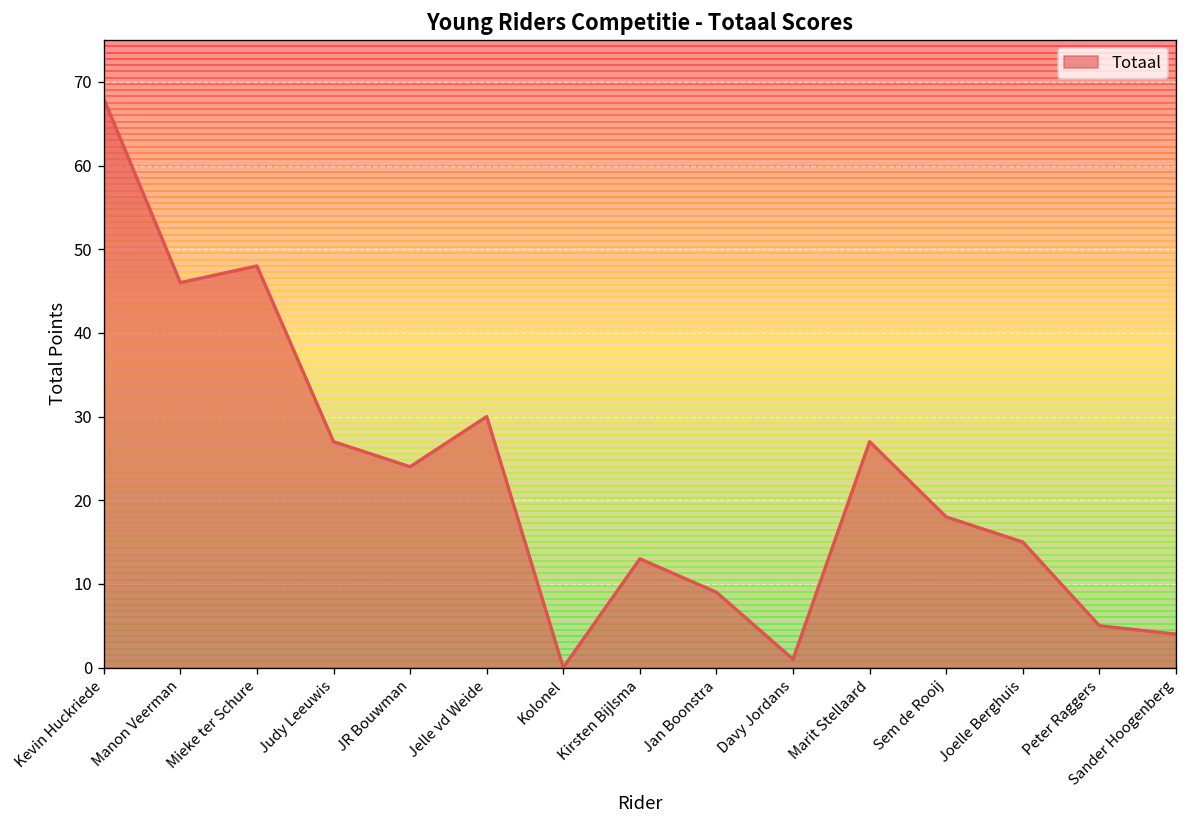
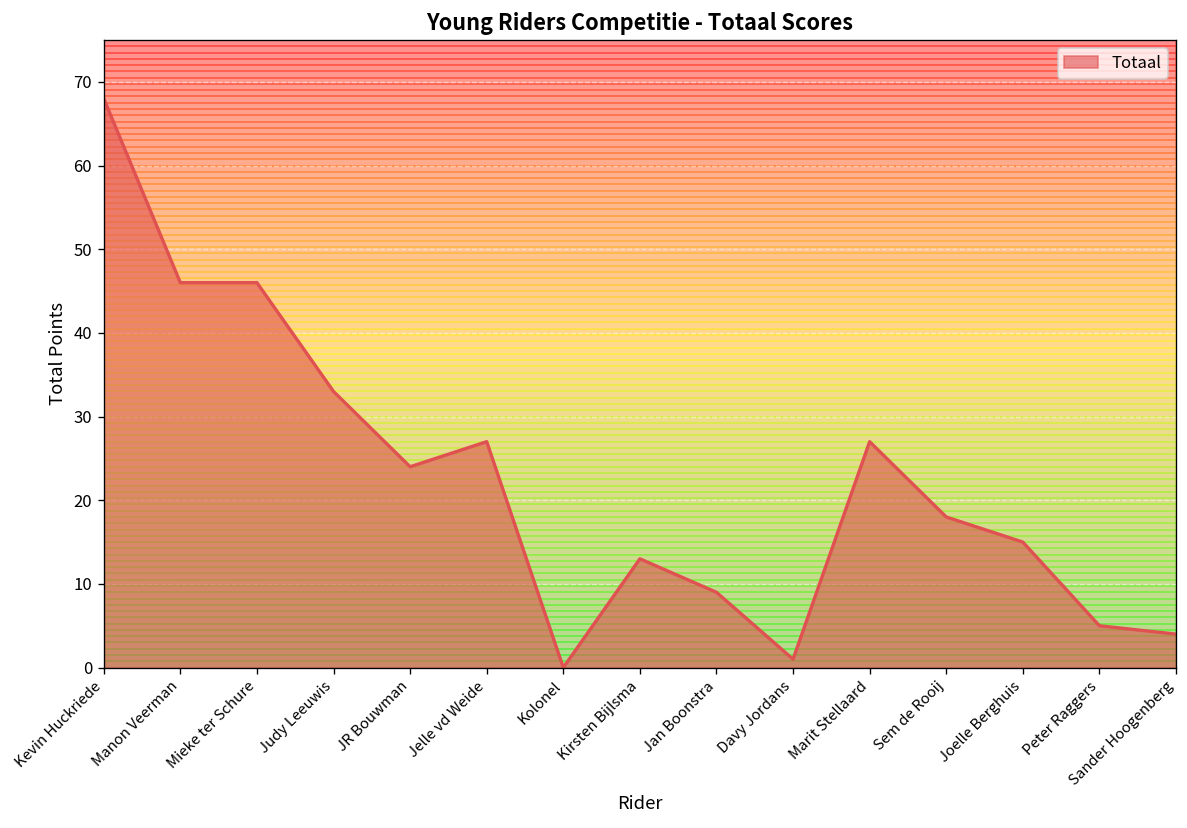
Mieke ter Schure: 48 -> 46
Judy Leeuwis: 27 -> 33
Jelle vd Weide: 30 -> 27
